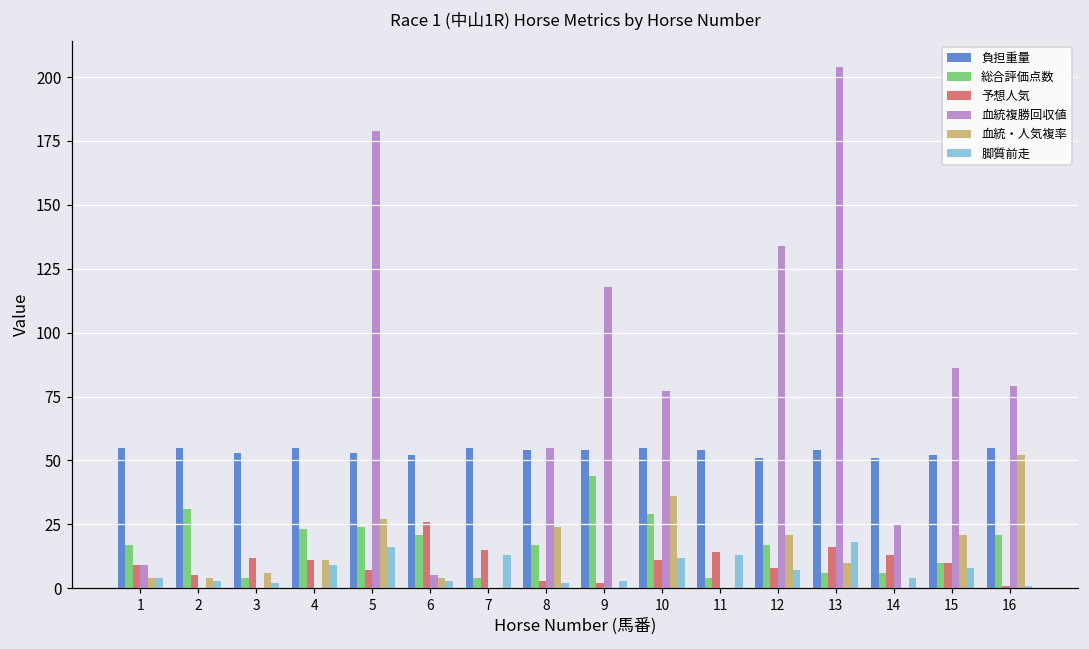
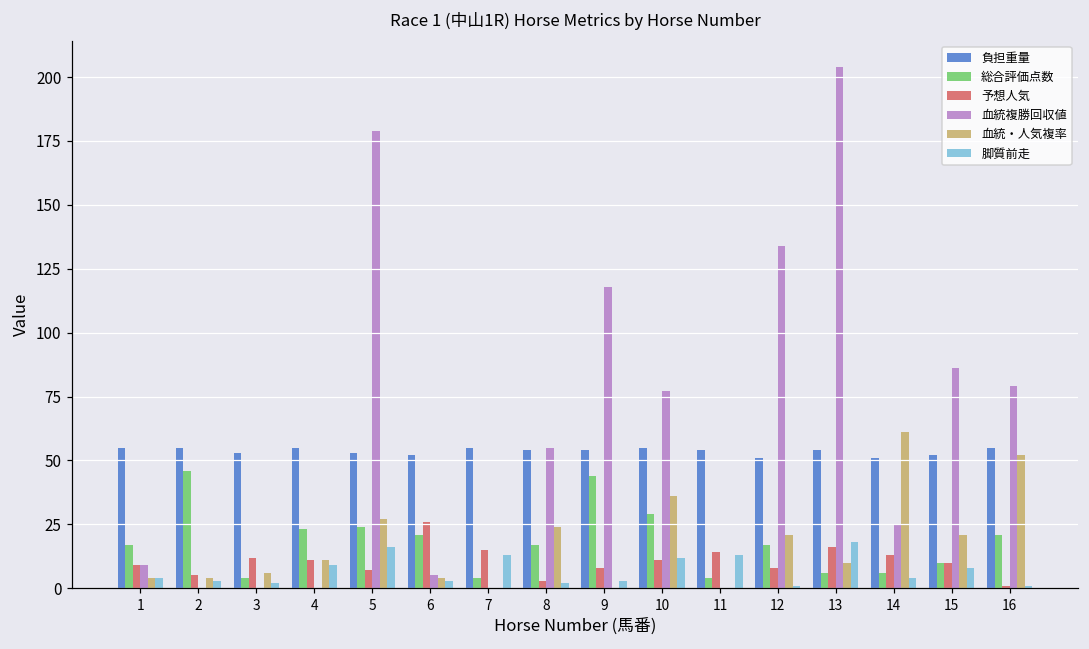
総合評価点数, 2: 31 -> 46
予想人気, 9: 2 -> 8
脚質前走, 12: 7 -> 1
血統・人気複率, 14: 0 -> 61
